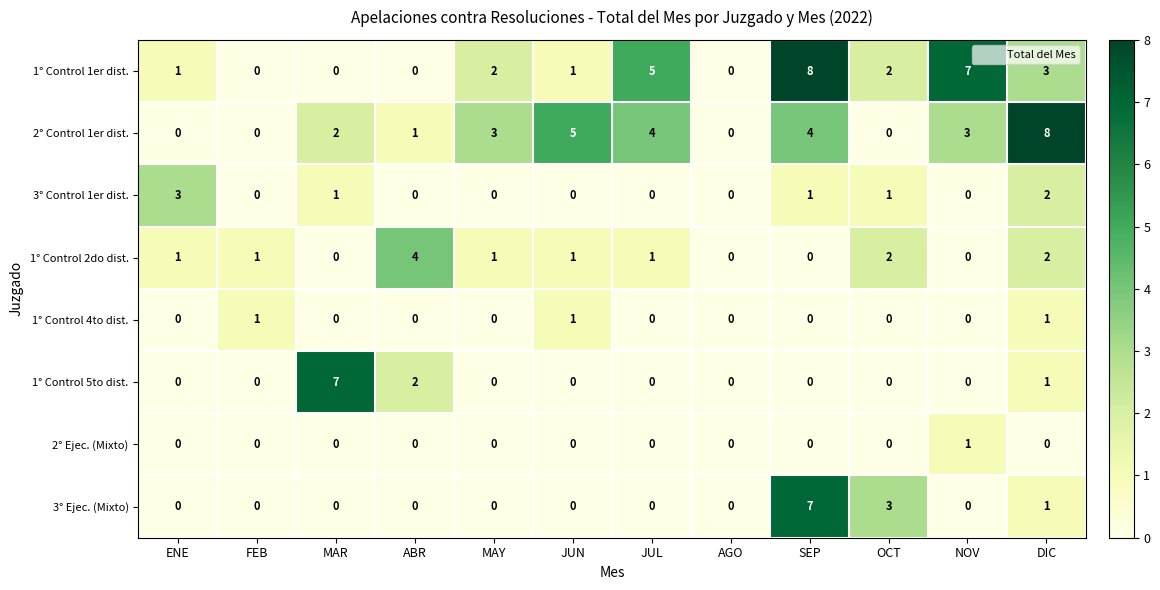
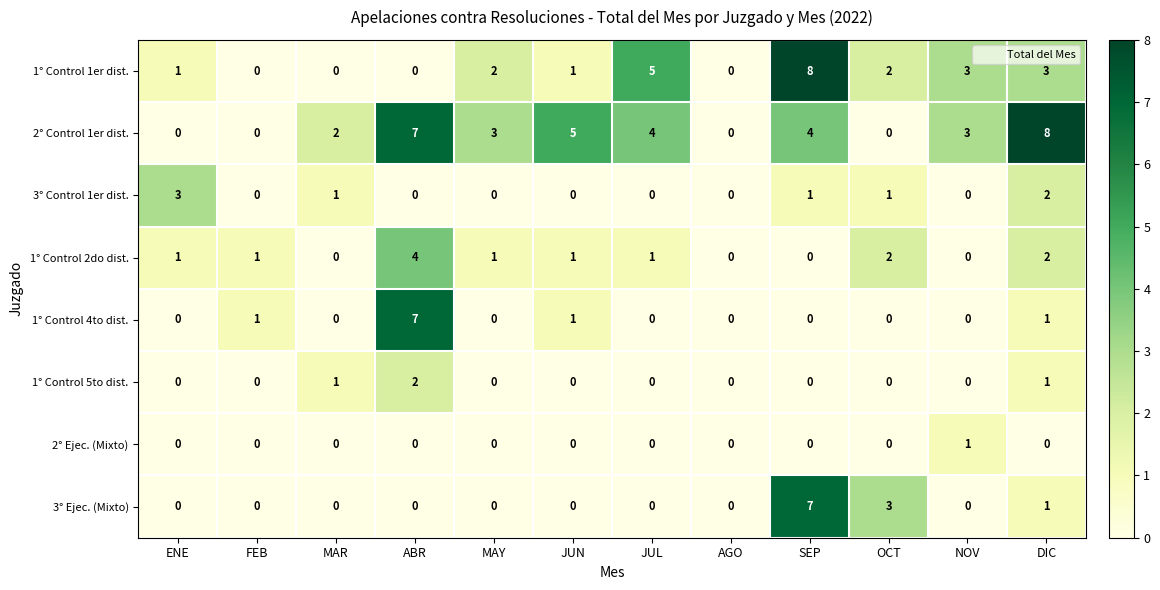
1° Control 1er dist., NOV: 7 -> 3
2° Control 1er dist., ABR: 1 -> 7
1° Control 4to dist., ABR: 0 -> 7
1° Control 5to dist., MAR: 7 -> 1
